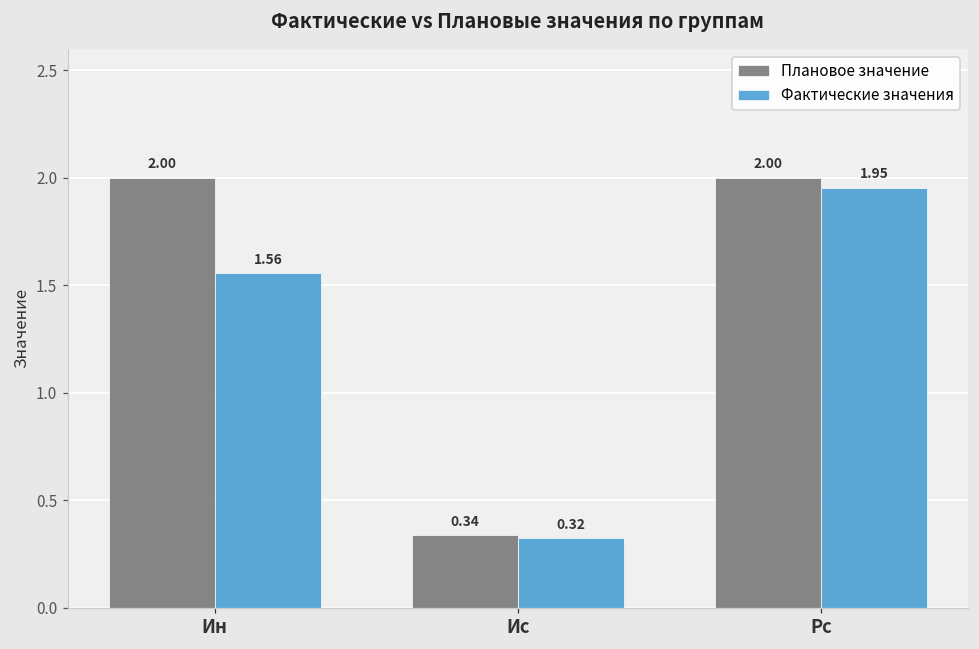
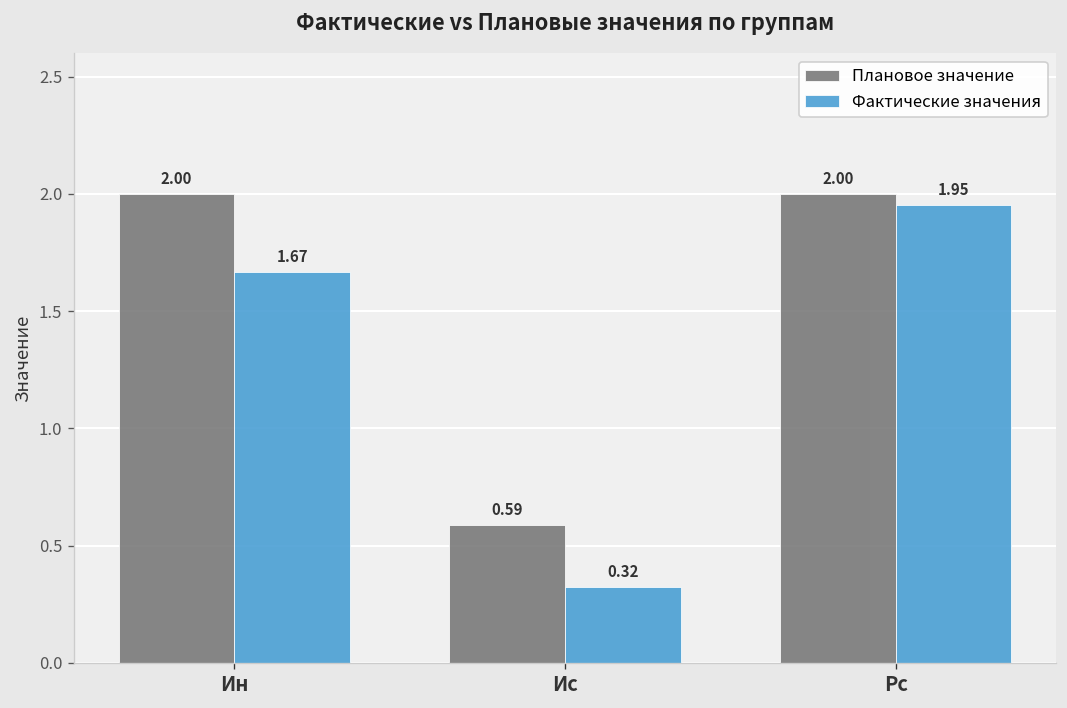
Фактические значения, Ин: 1.56 -> 1.67
Плановое значение, Ис: 0.34 -> 0.59
